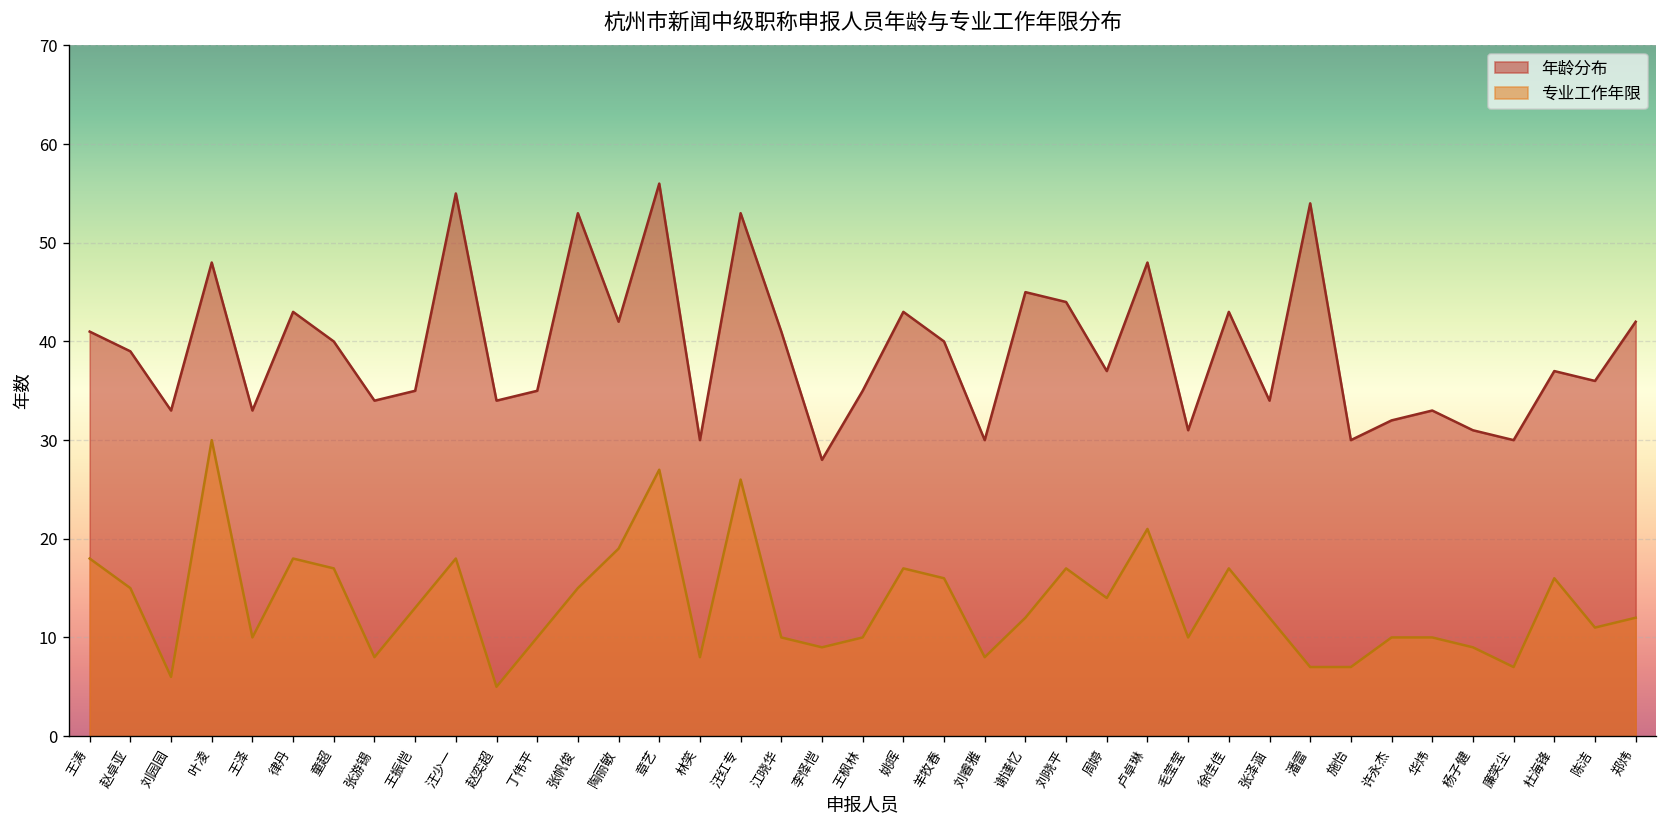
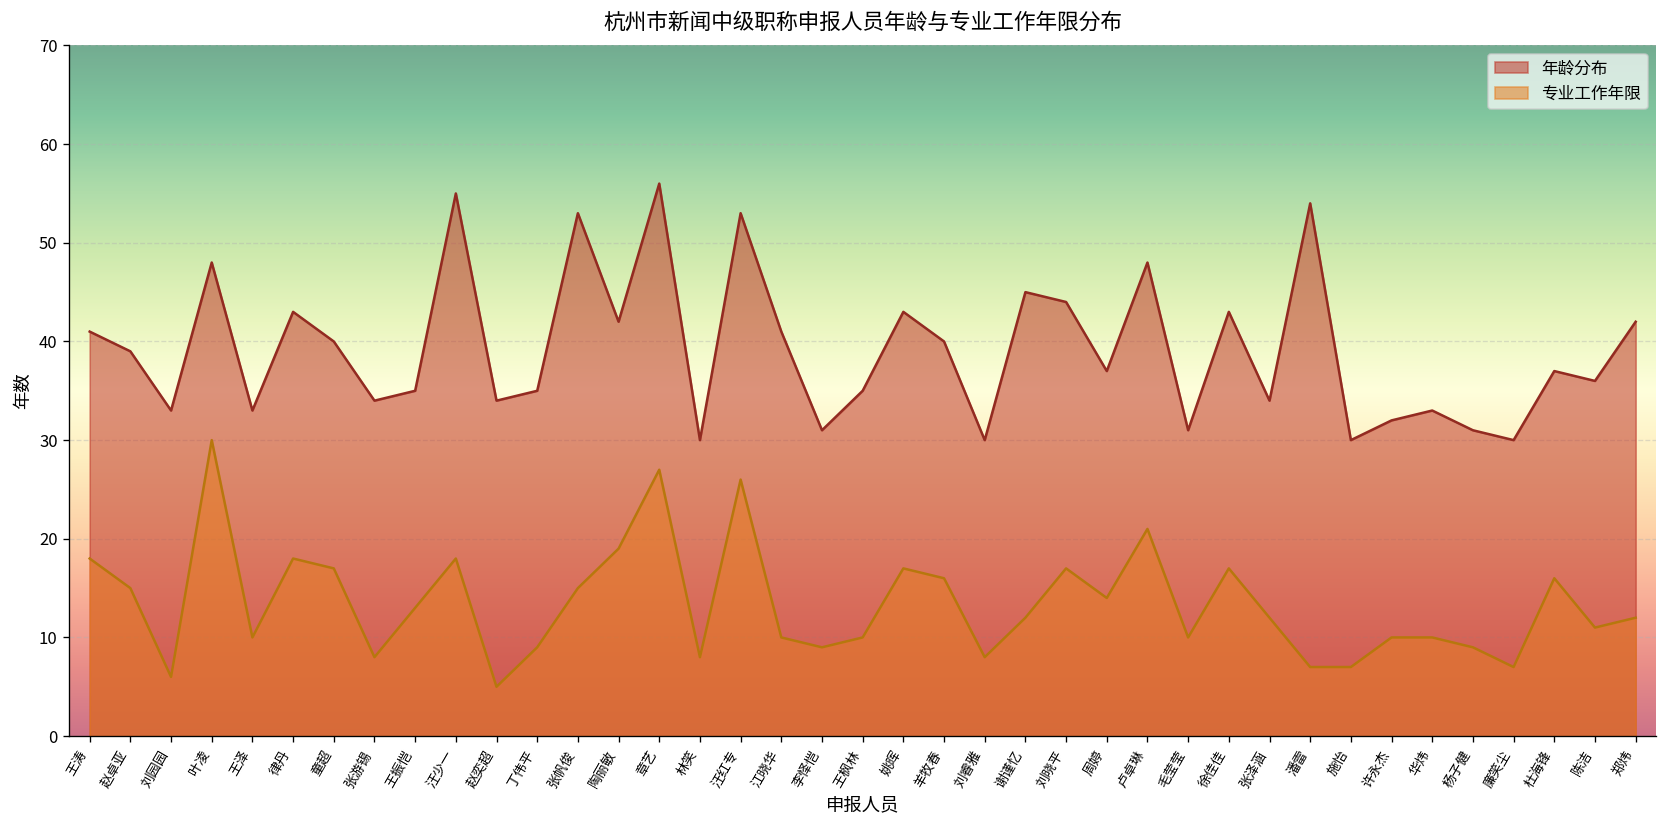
专业工作年限, 丁伟平: 10 -> 9
年龄分布, 李怿恺: 28 -> 31
